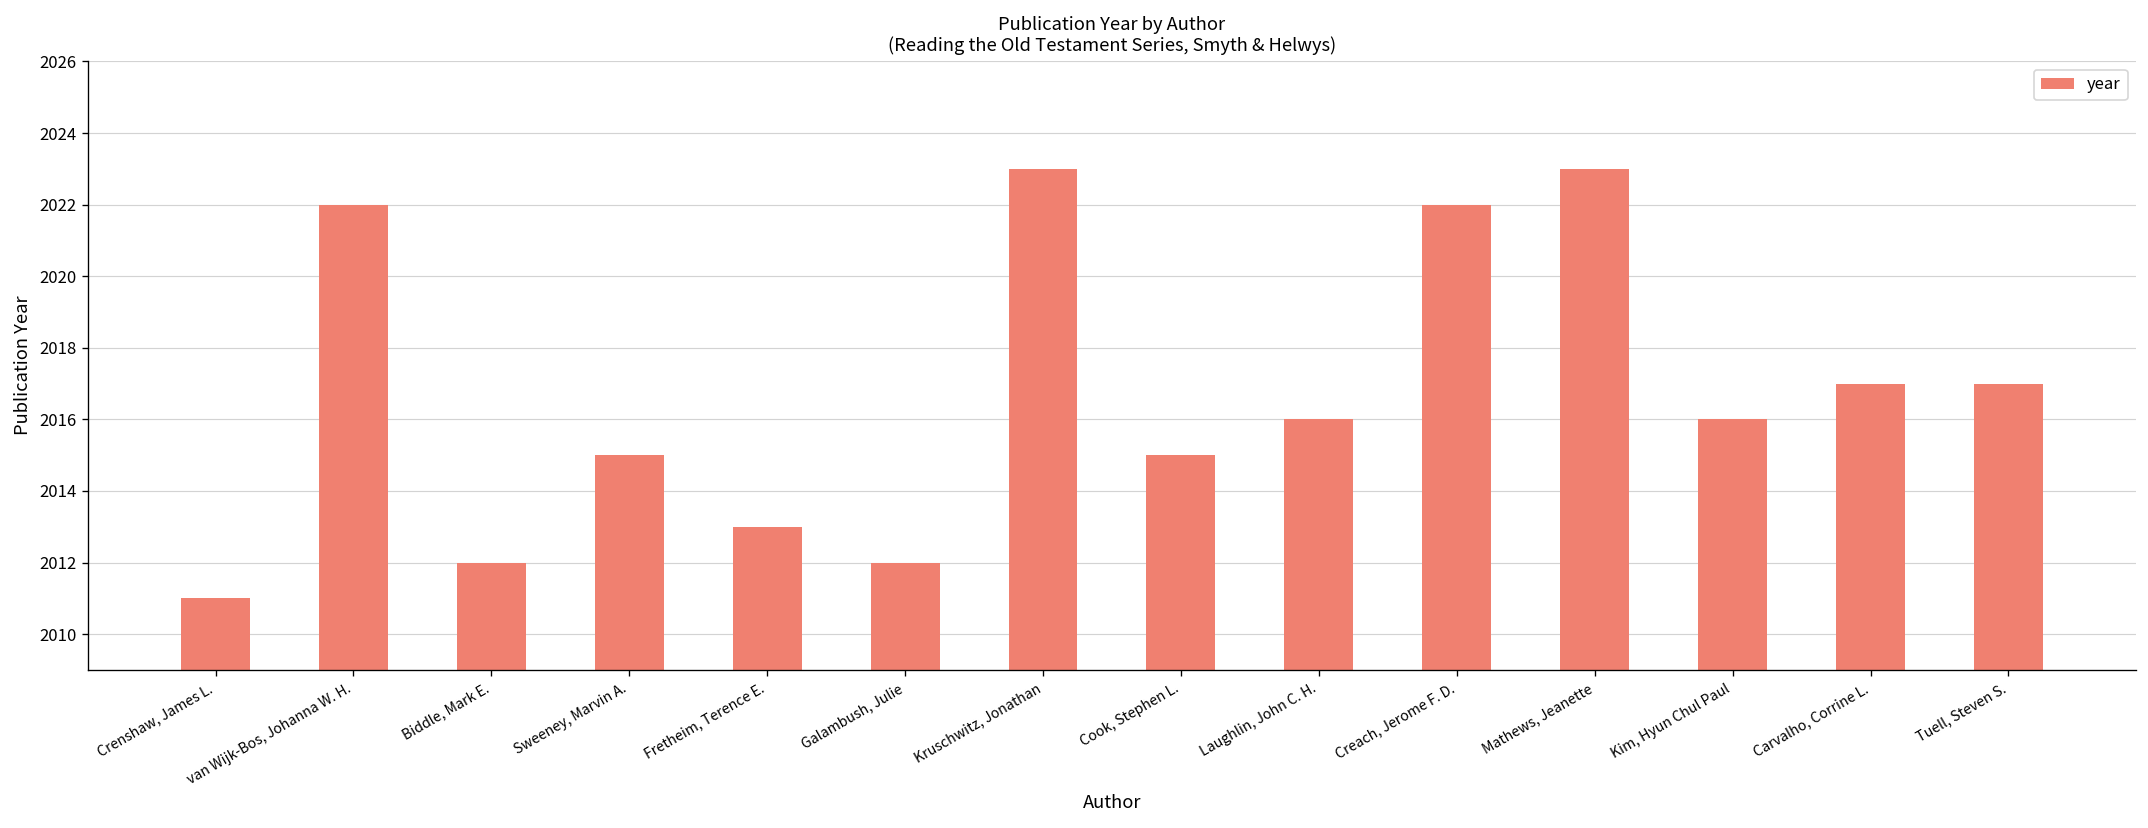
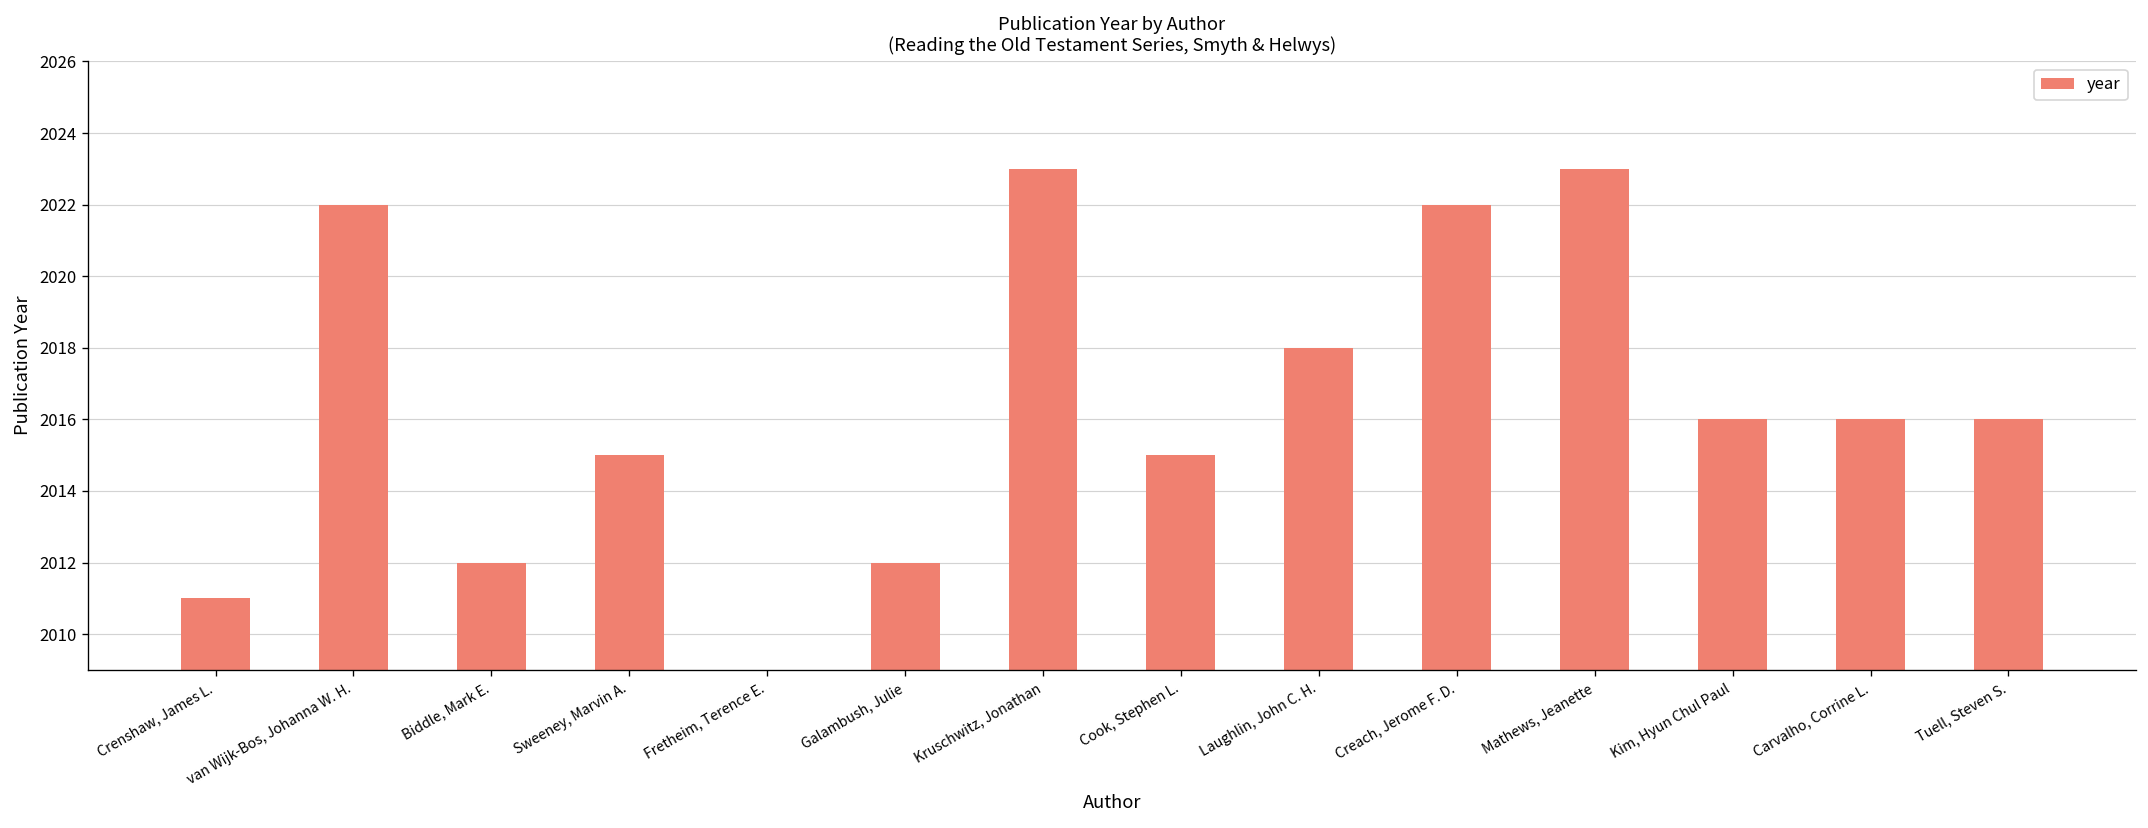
Fretheim, Terence E.: 2013 -> 2009
Laughlin, John C. H.: 2016 -> 2018
Carvalho, Corrine L.: 2017 -> 2016
Tuell, Steven S.: 2017 -> 2016
